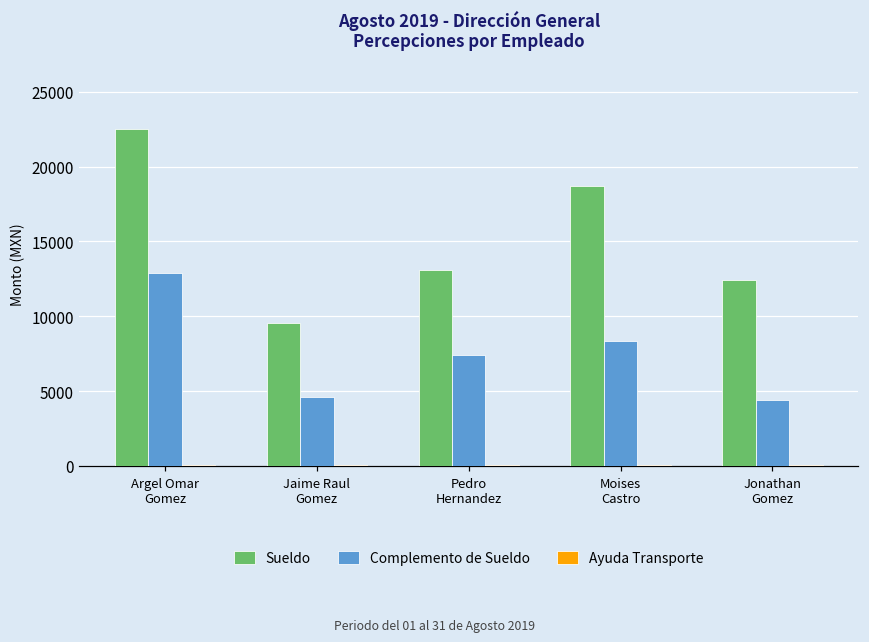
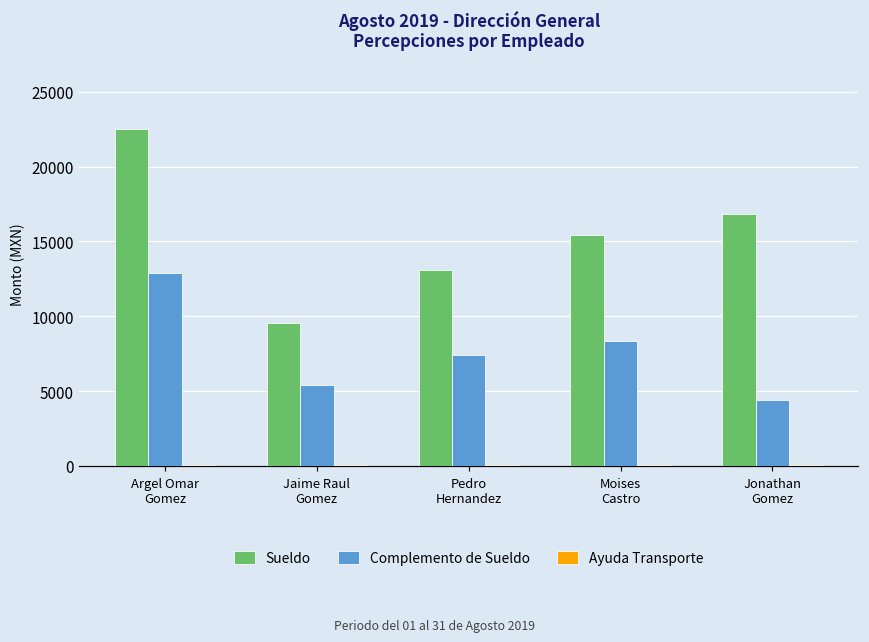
Complemento de Sueldo, Jaime Raul Gomez: 4600 -> 5400
Sueldo, Moises Castro: 18700 -> 15400
Sueldo, Jonathan Gomez: 12400 -> 16900
